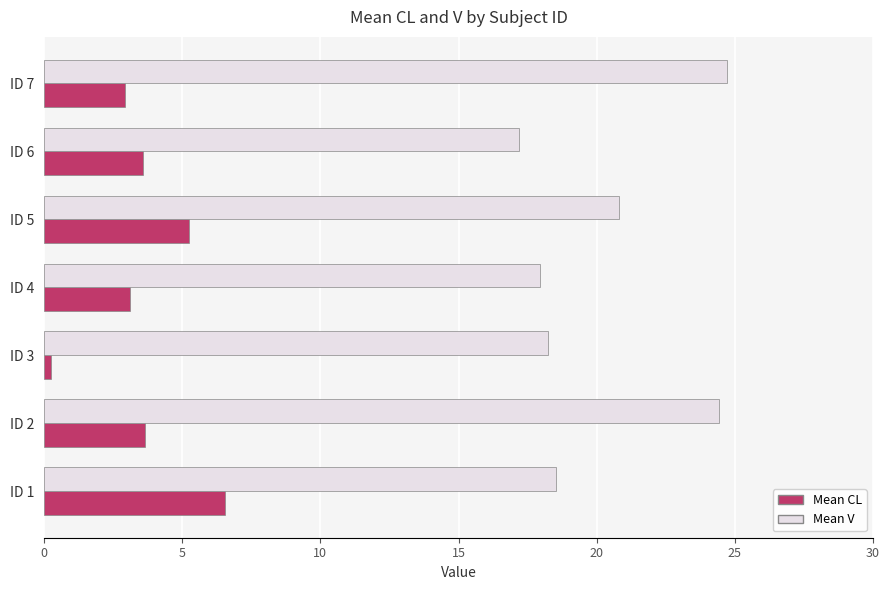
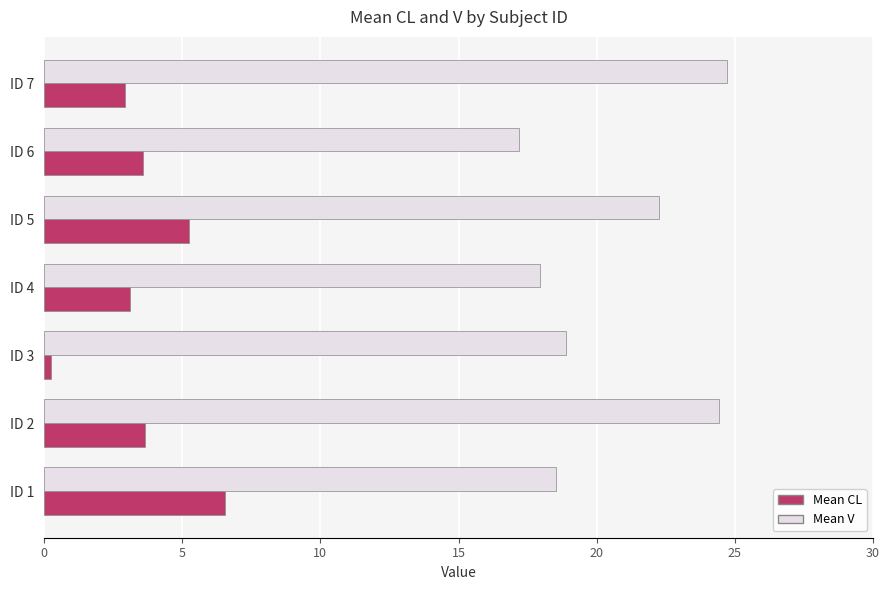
Mean V, ID 5: 20.8 -> 22.3
Mean V, ID 3: 18.2 -> 18.9
